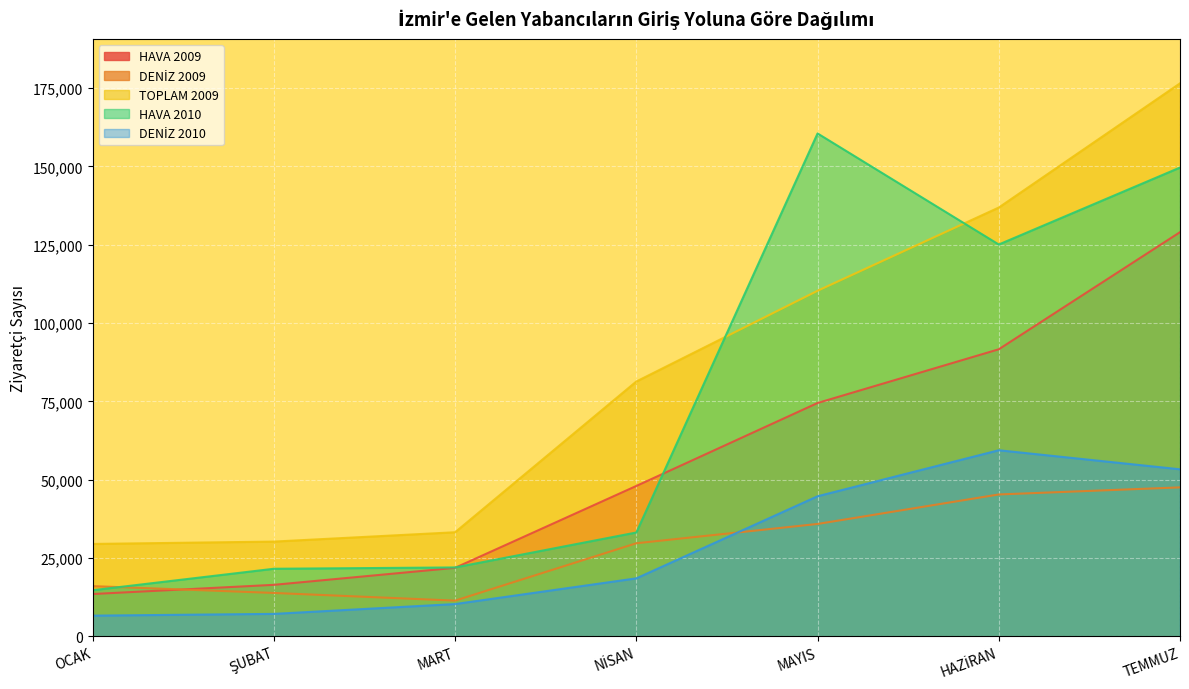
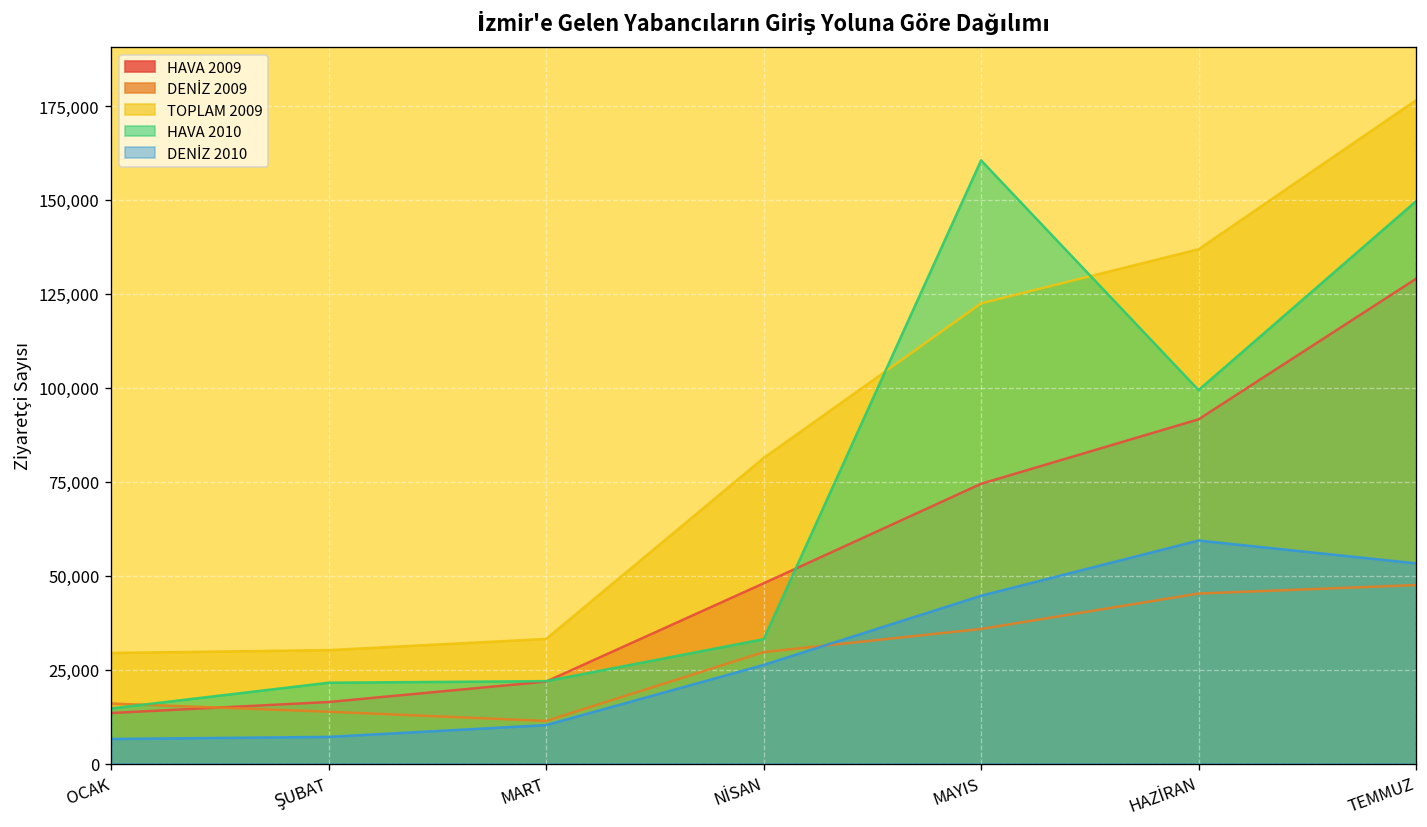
DENİZ 2010, NİSAN: 18,000 -> 26,000
TOPLAM 2009, MAYIS: 110,000 -> 122,000
HAVA 2010, HAZİRAN: 125,000 -> 99,000
